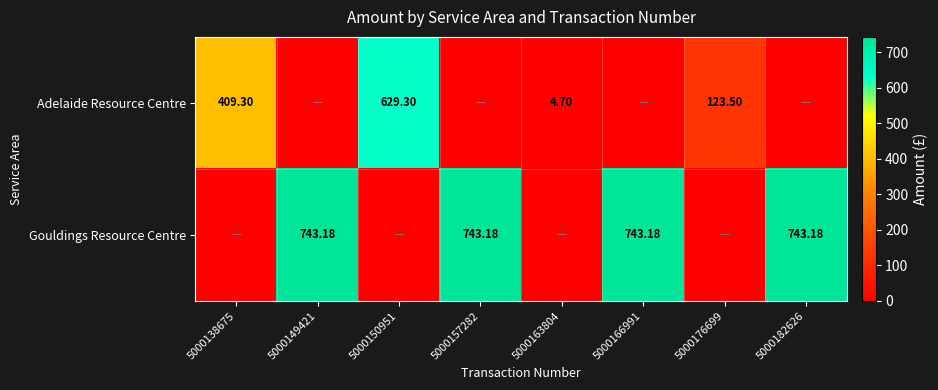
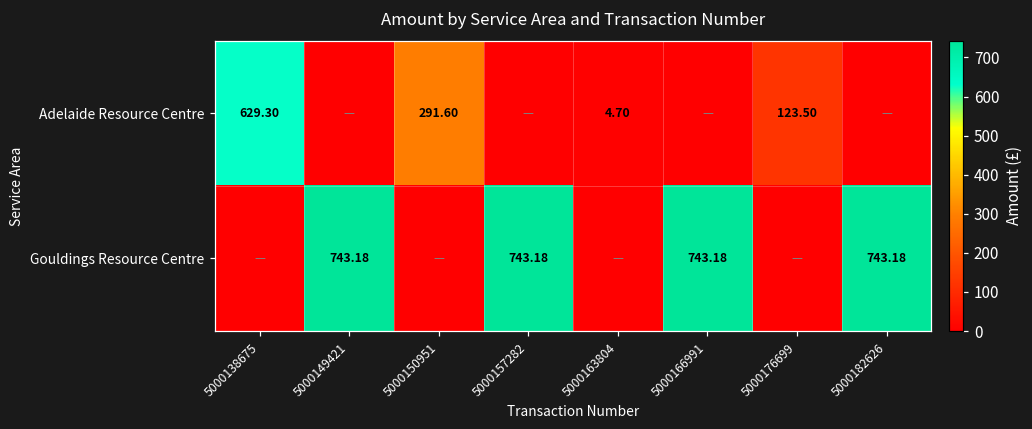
Adelaide Resource Centre, 5000138675: 409.30 -> 629.30
Adelaide Resource Centre, 5000150951: 629.30 -> 291.60
